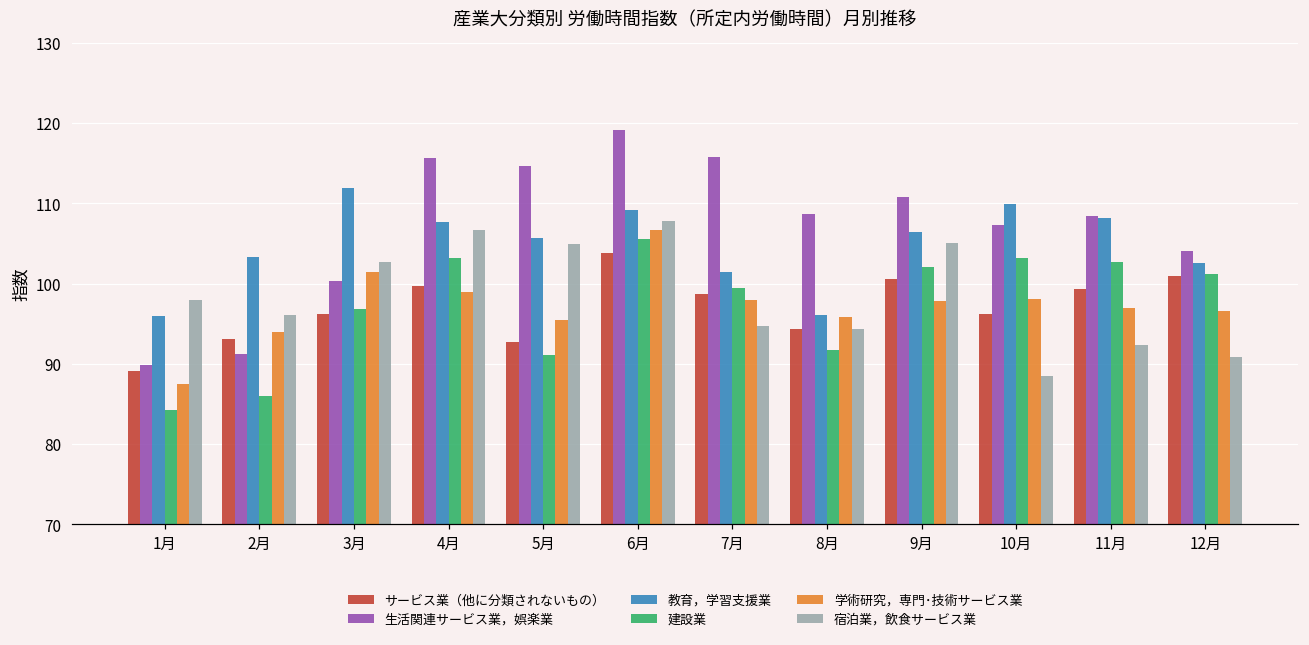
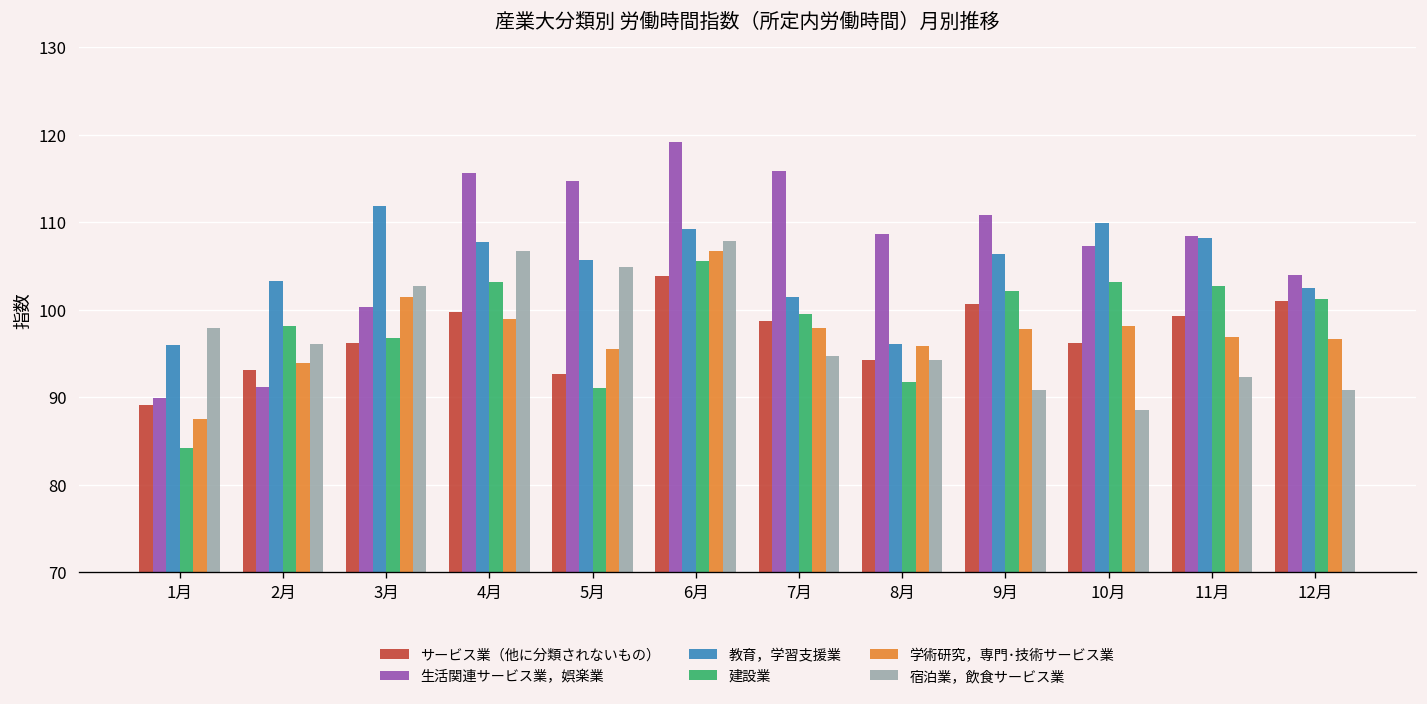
建設業, 2月: 86 -> 98
宿泊業，飲食サービス業, 9月: 105 -> 91
